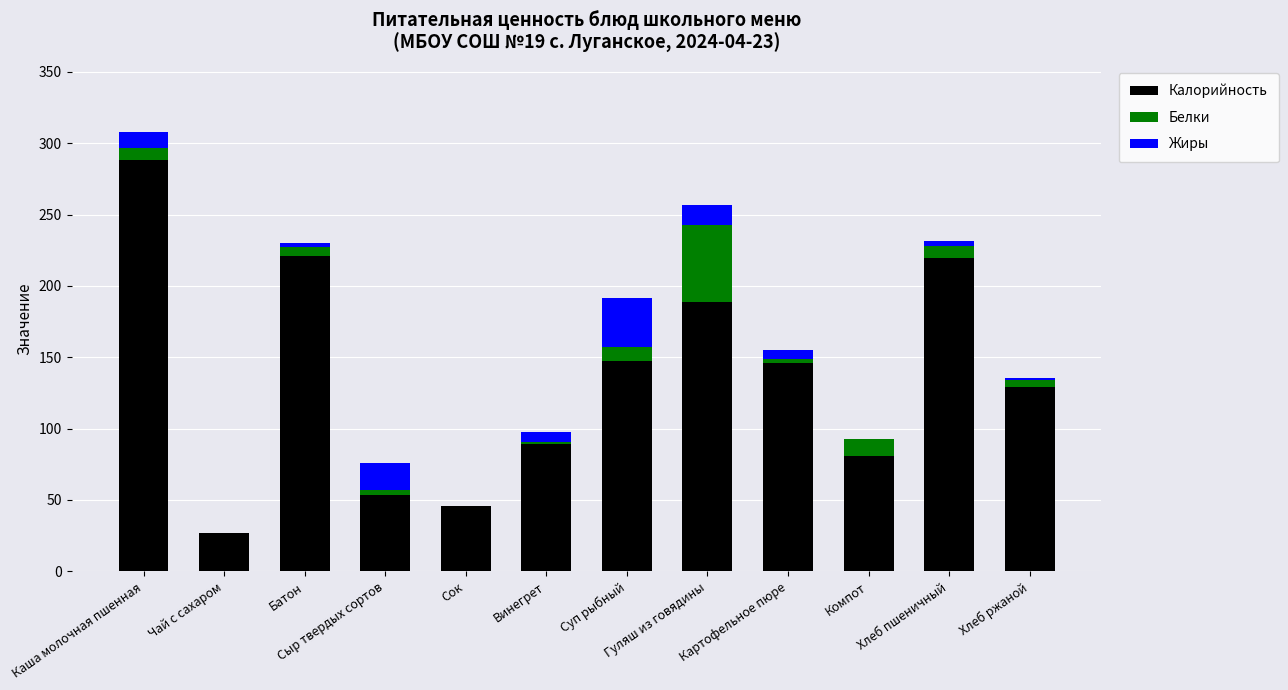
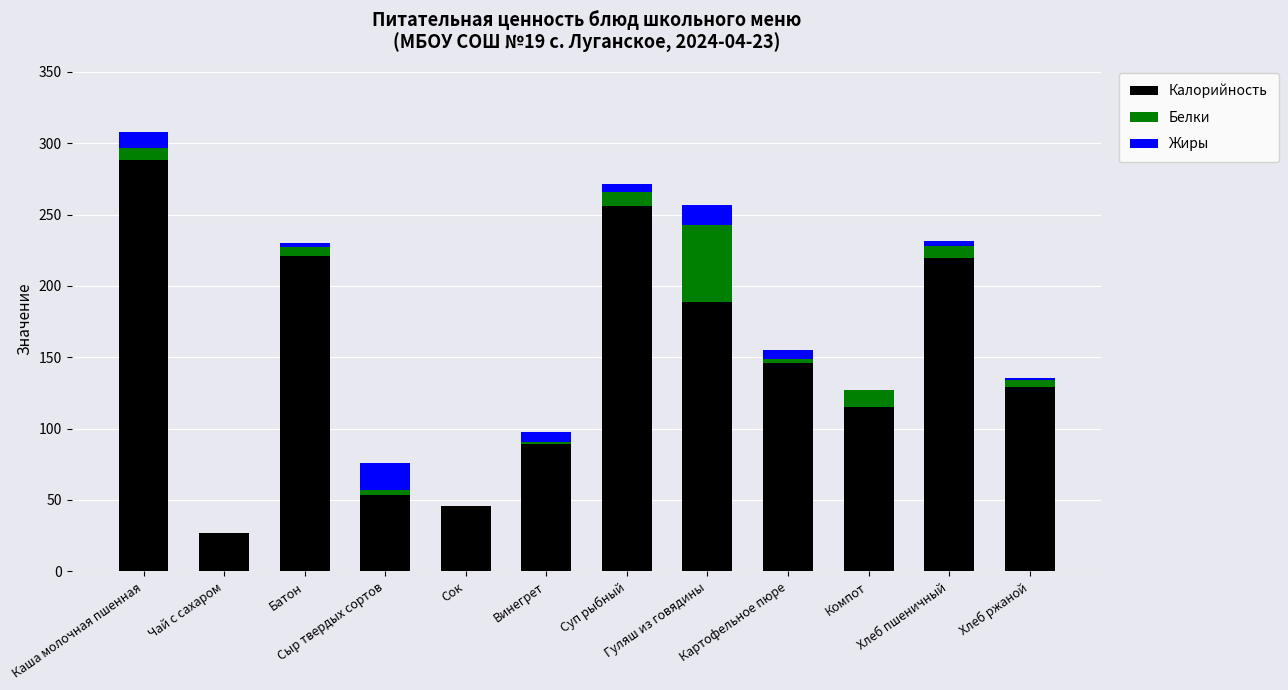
Калорийность, Суп рыбный: 147 -> 256
Жиры, Суп рыбный: 34 -> 5
Калорийность, Компот: 81 -> 115
